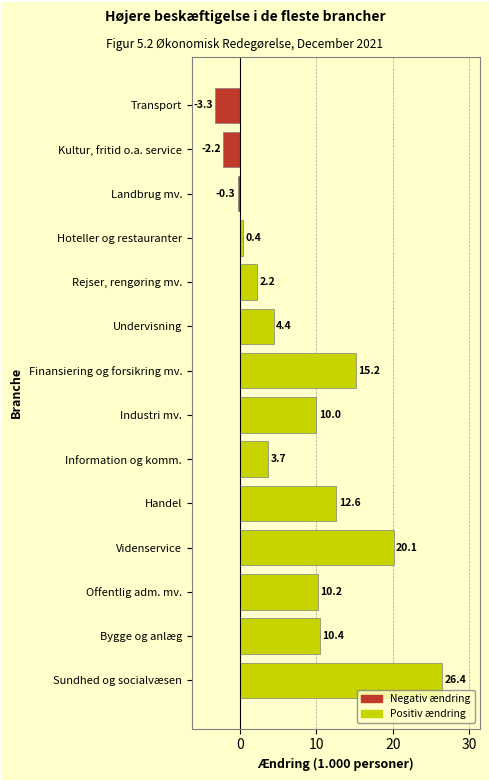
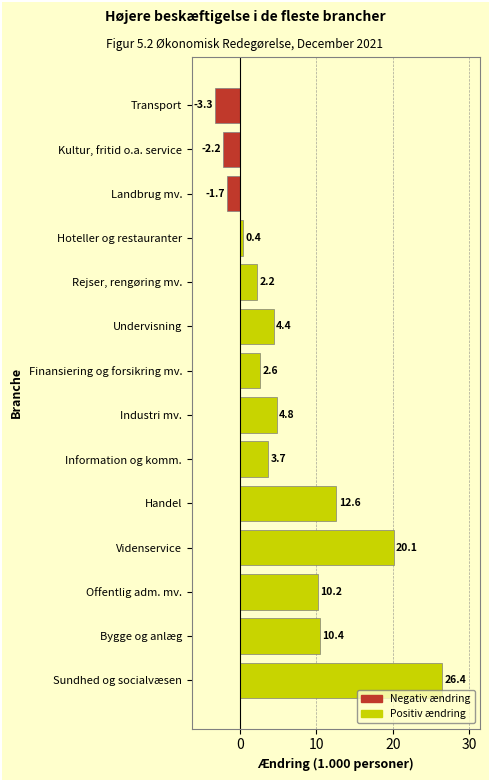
Landbrug mv.: -0.3 -> -1.7
Finansiering og forsikring mv.: 15.2 -> 2.6
Industri mv.: 10.0 -> 4.8
